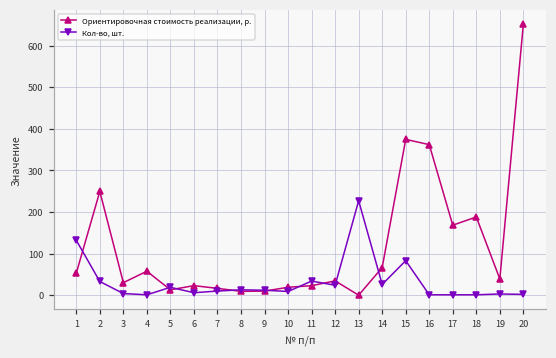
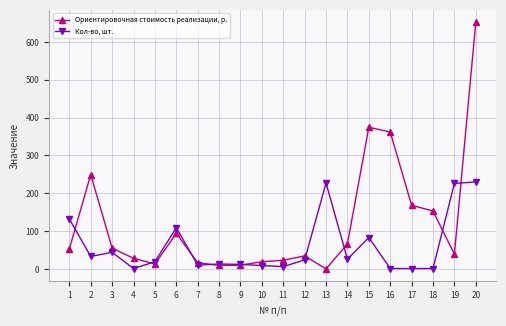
Ориентировочная стоимость реализации, р., 3: 30 -> 50
Кол-во, шт., 3: 0 -> 40
Ориентировочная стоимость реализации, р., 4: 60 -> 30
Ориентировочная стоимость реализации, р., 6: 20 -> 90
Кол-во, шт., 6: 10 -> 110
Кол-во, шт., 11: 30 -> 10
Ориентировочная стоимость реализации, р., 18: 190 -> 150
Кол-во, шт., 19: 0 -> 230
Кол-во, шт., 20: 0 -> 230
